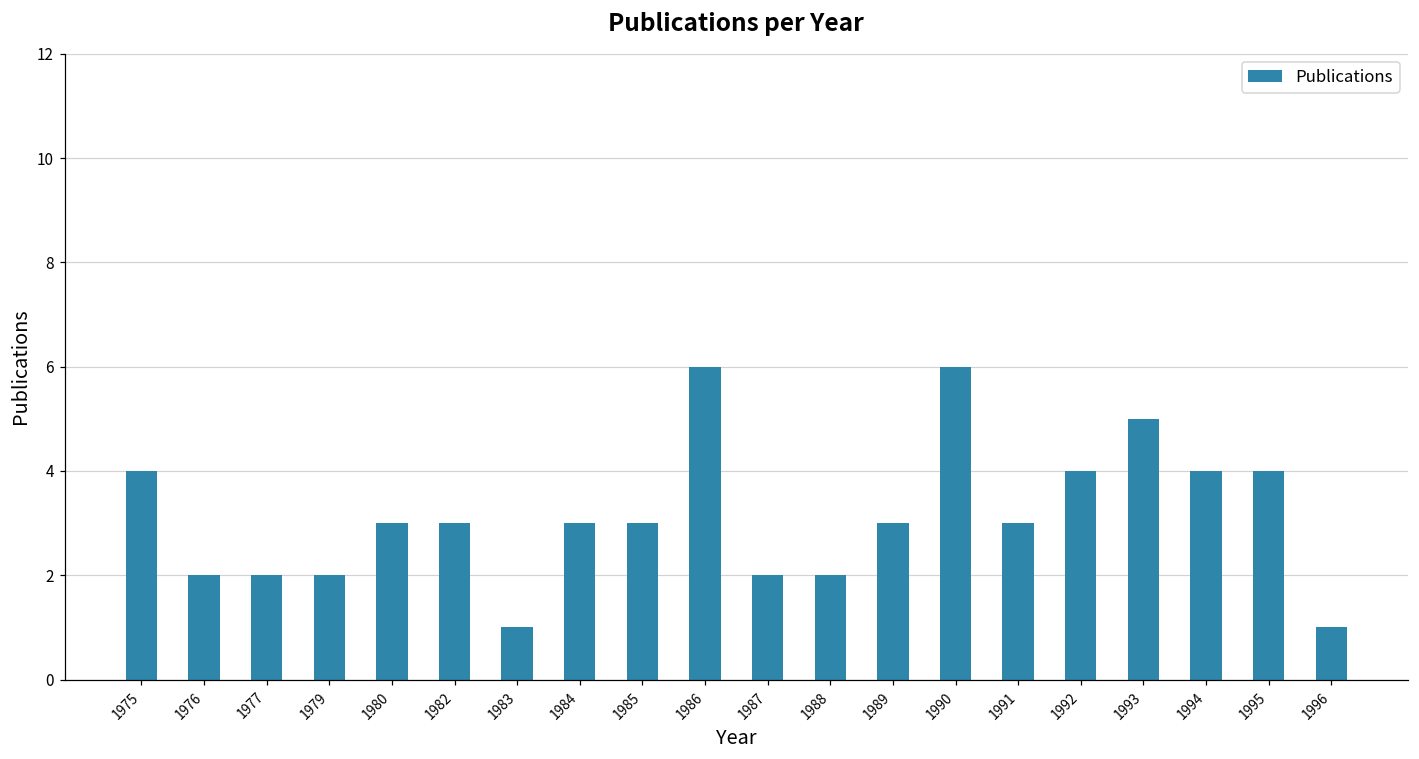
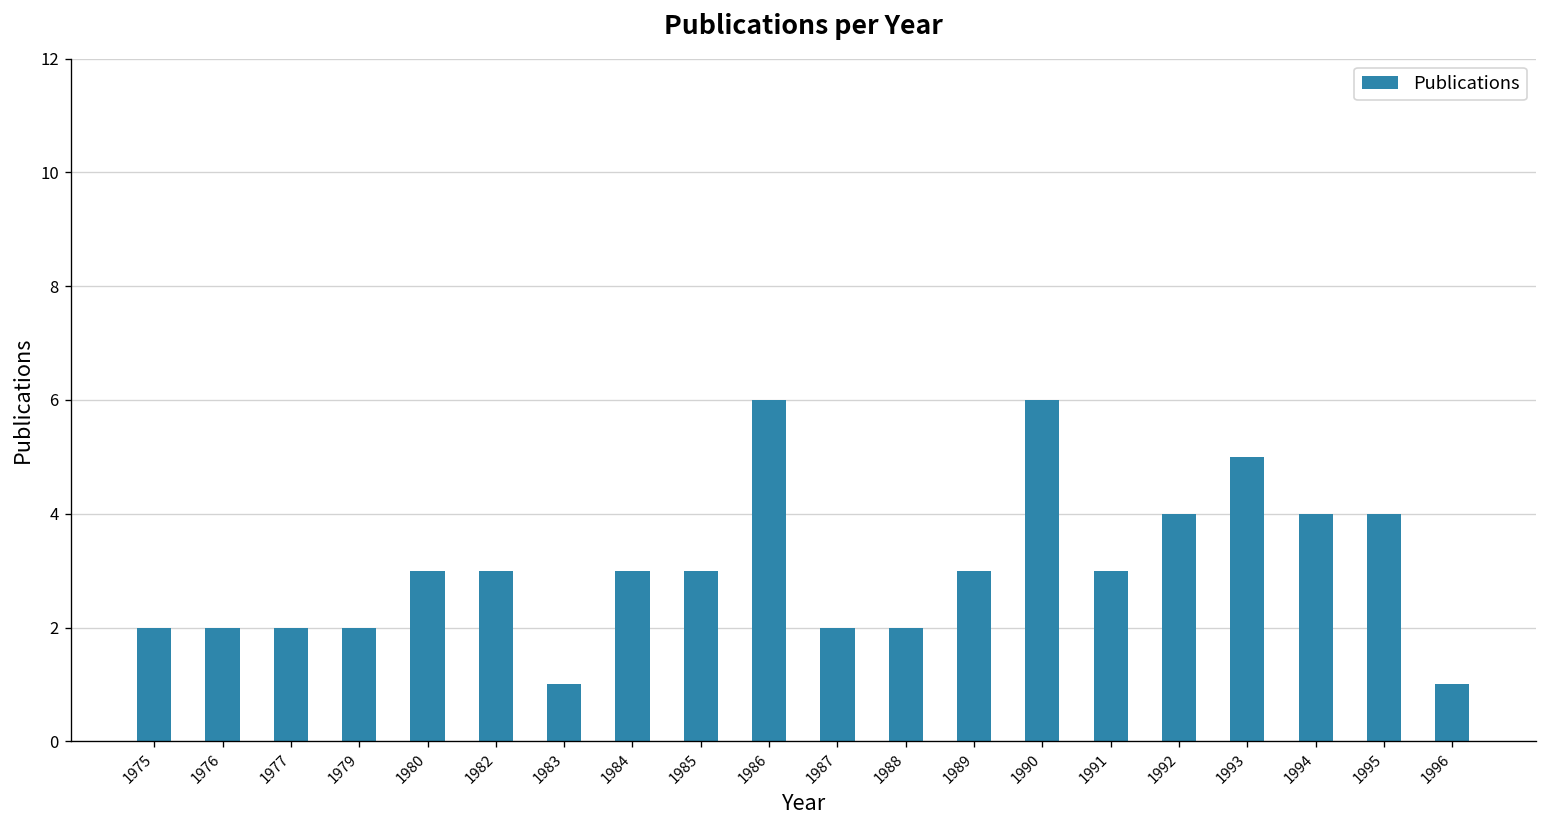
1975: 4 -> 2
